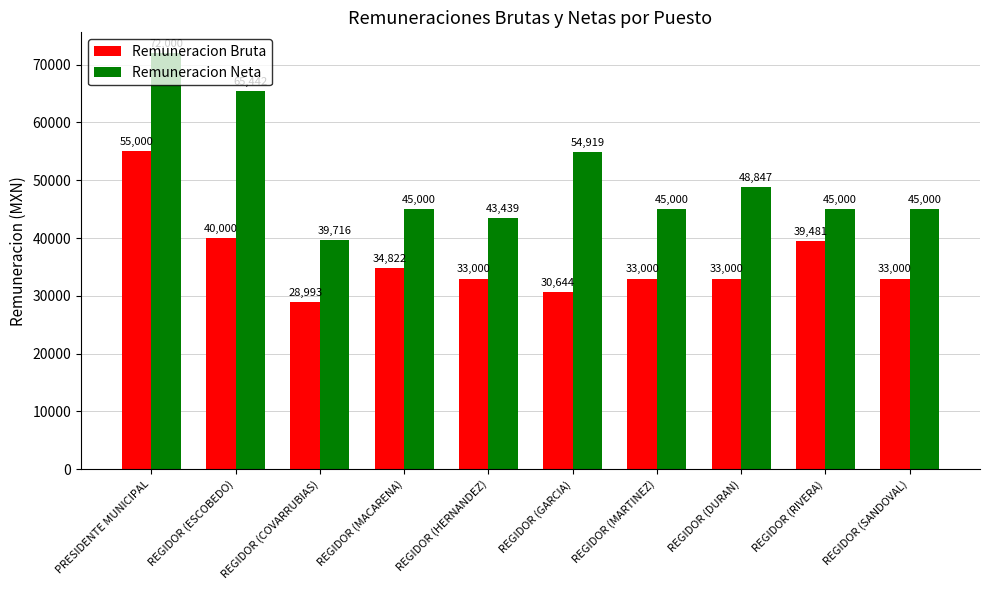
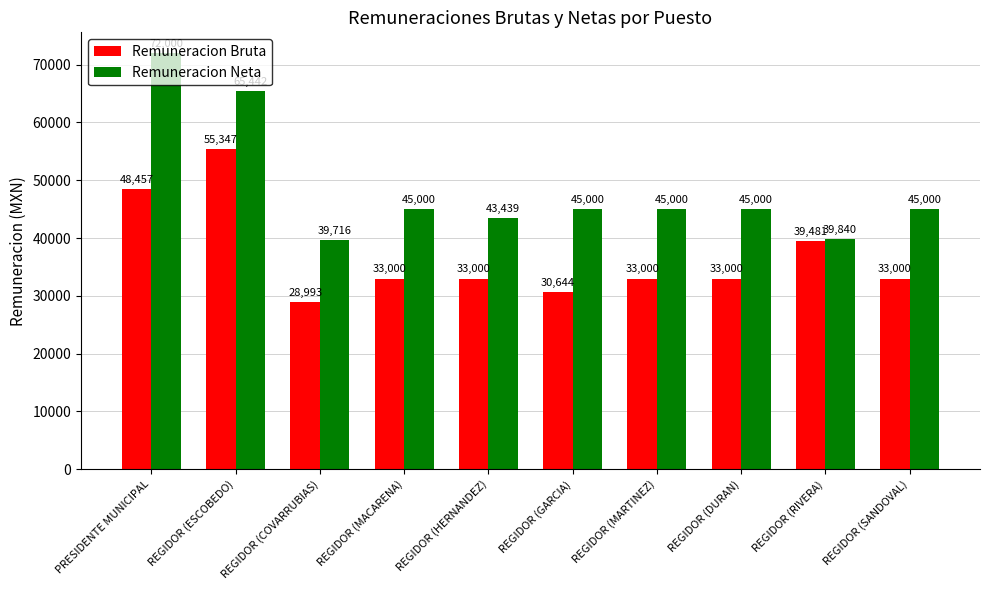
Remuneracion Bruta, PRESIDENTE MUNICIPAL: 55,000 -> 48,457
Remuneracion Bruta, REGIDOR (ESCOBEDO): 40,000 -> 55,347
Remuneracion Bruta, REGIDOR (MACARENA): 34,822 -> 33,000
Remuneracion Neta, REGIDOR (GARCIA): 54,919 -> 45,000
Remuneracion Neta, REGIDOR (DURAN): 48,847 -> 45,000
Remuneracion Neta, REGIDOR (RIVERA): 45,000 -> 39,840
